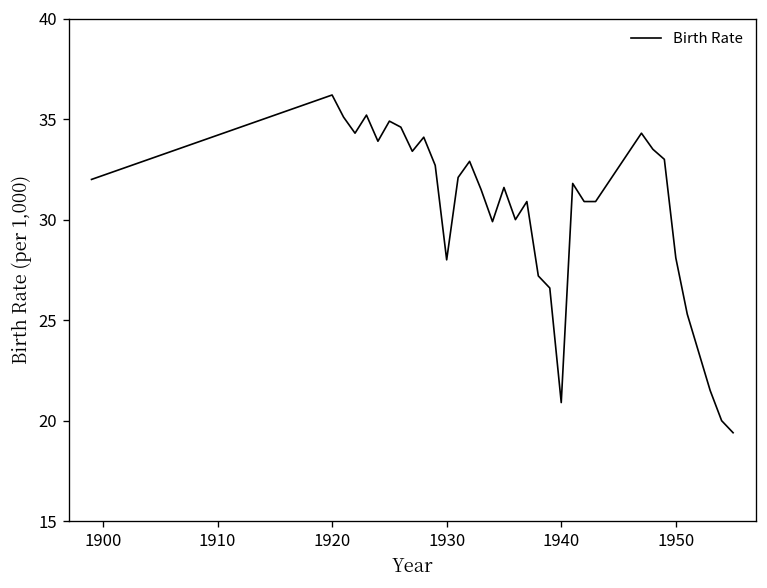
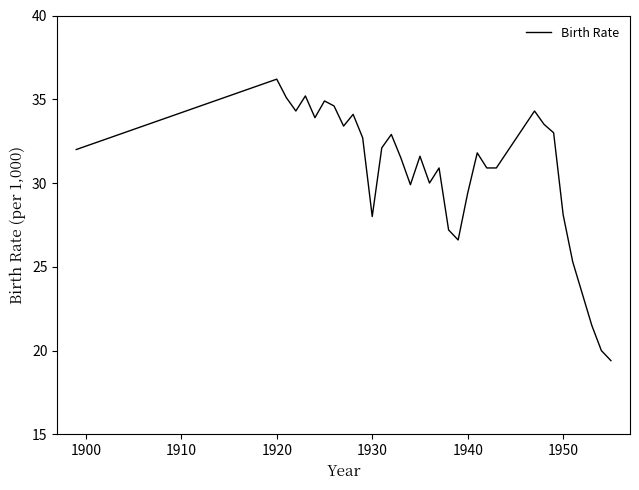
1940: 20.9 -> 29.4
